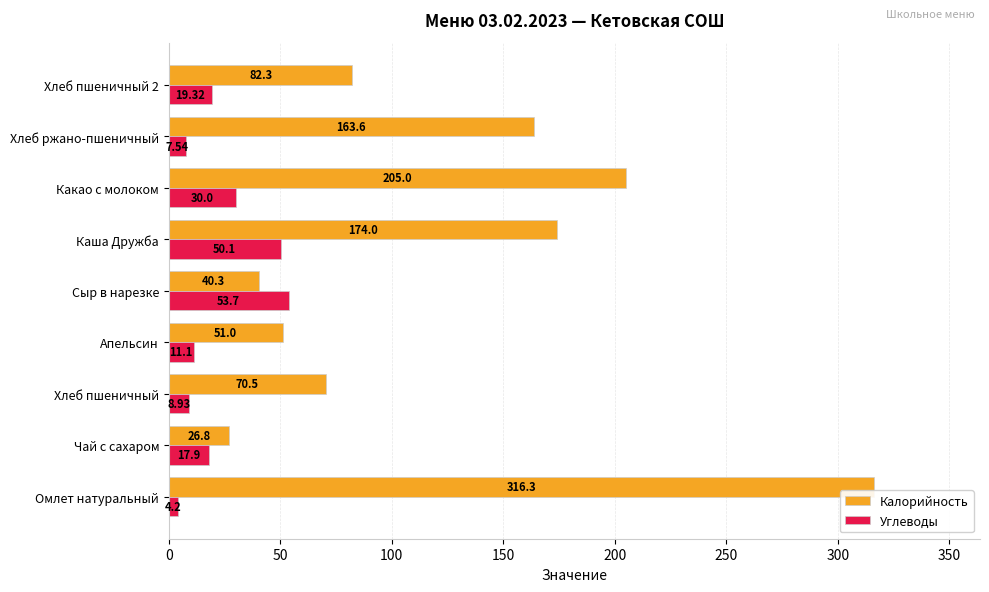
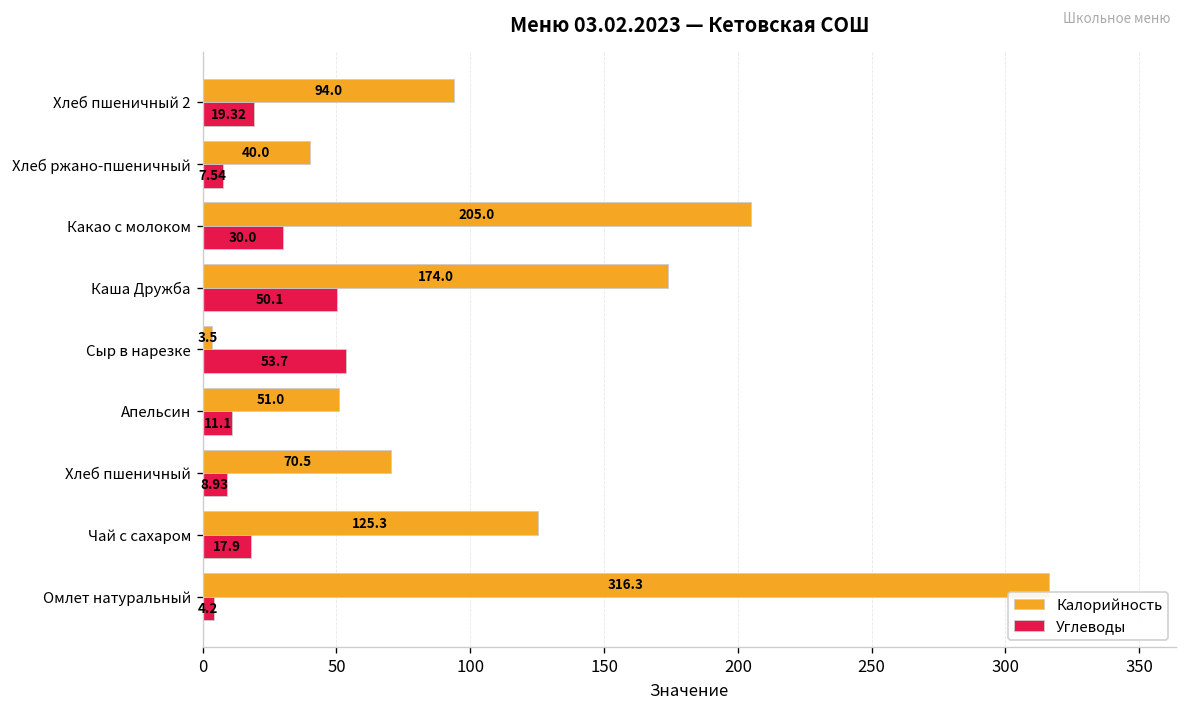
Калорийность, Хлеб пшеничный 2: 82.3 -> 94.0
Калорийность, Хлеб ржано-пшеничный: 163.6 -> 40.0
Калорийность, Сыр в нарезке: 40.3 -> 3.5
Калорийность, Чай с сахаром: 26.8 -> 125.3
